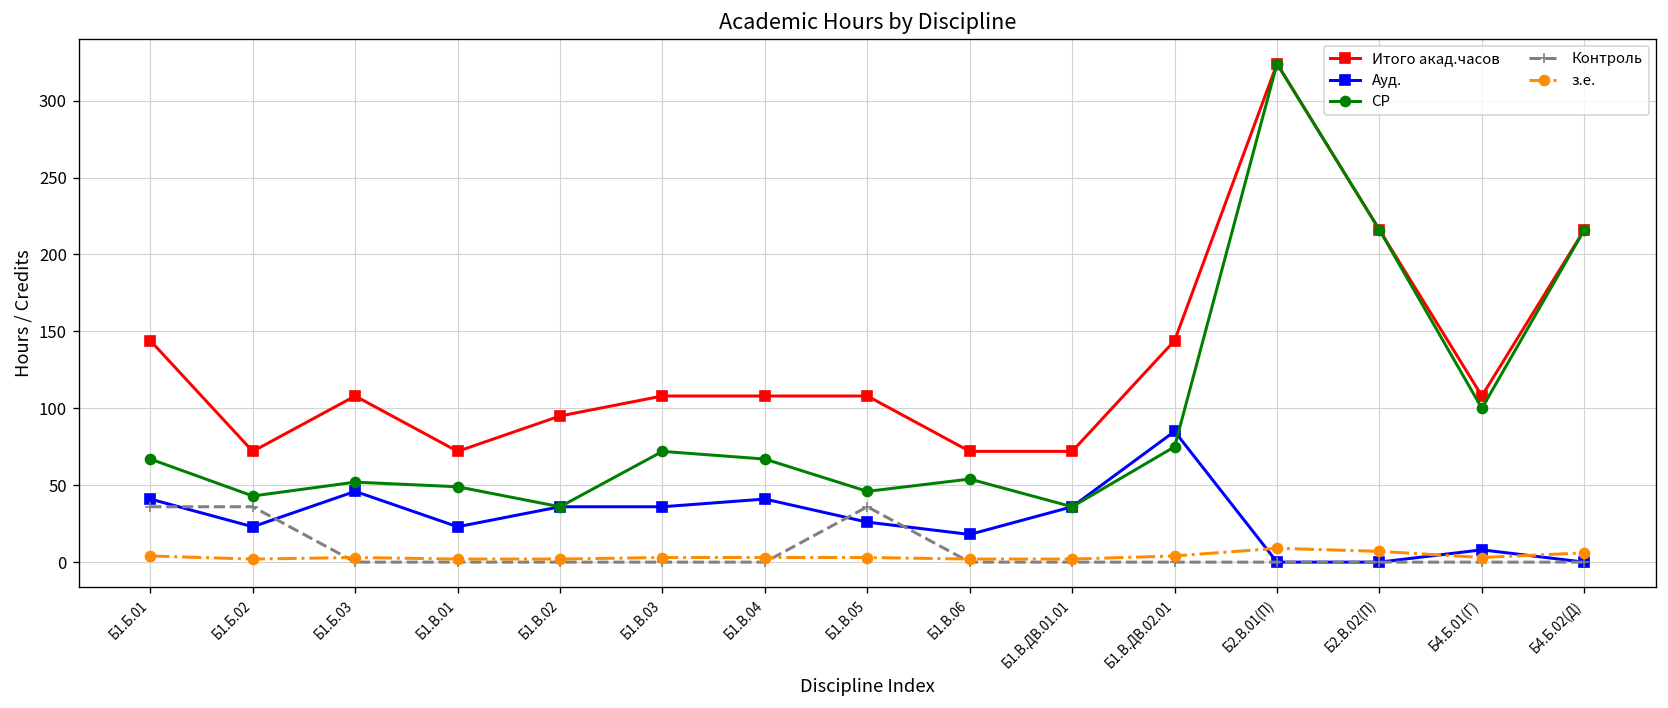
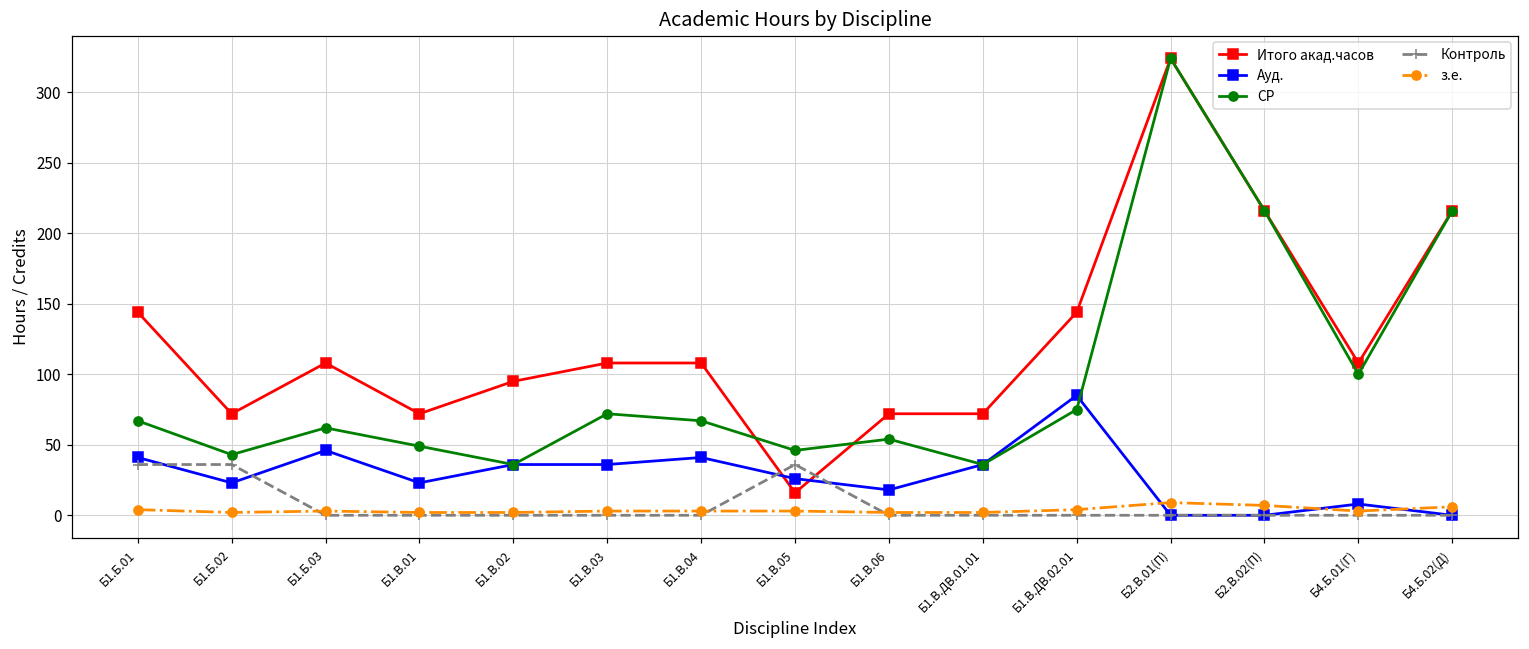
СР, Б1.Б.03: 52 -> 62
Итого акад.часов, Б1.В.05: 108 -> 16
